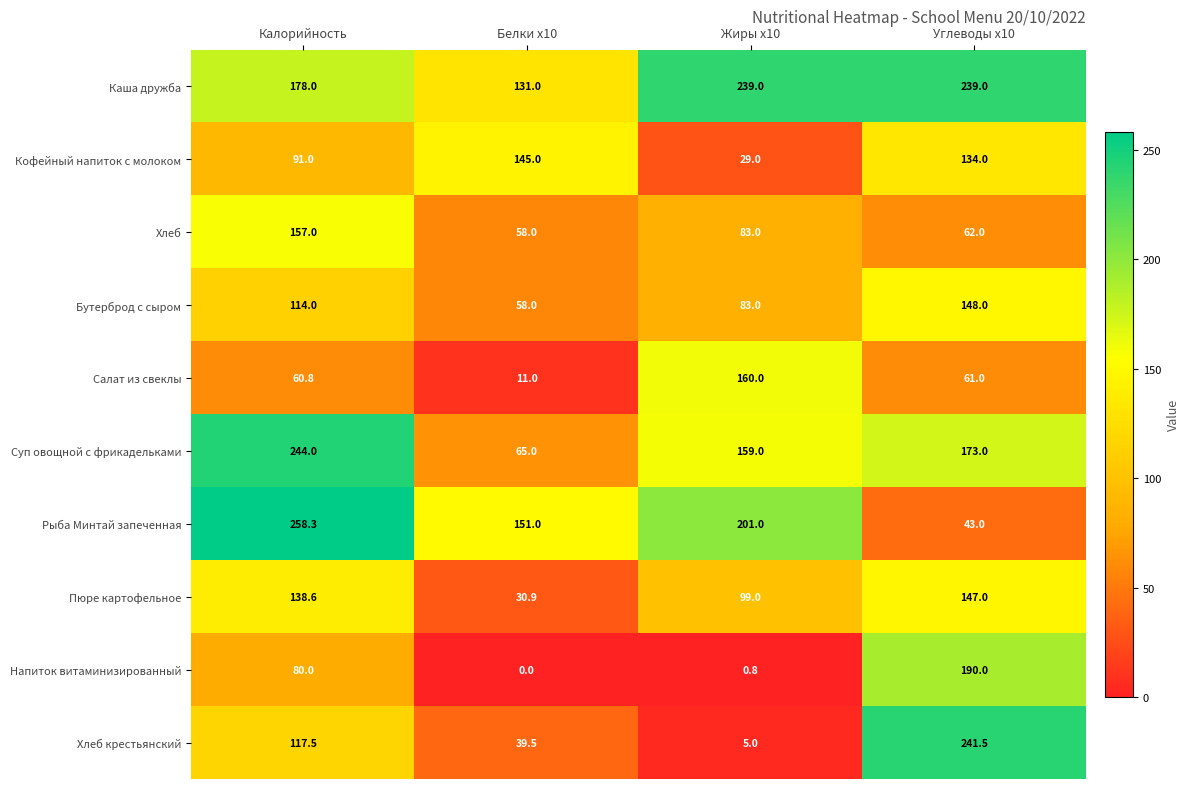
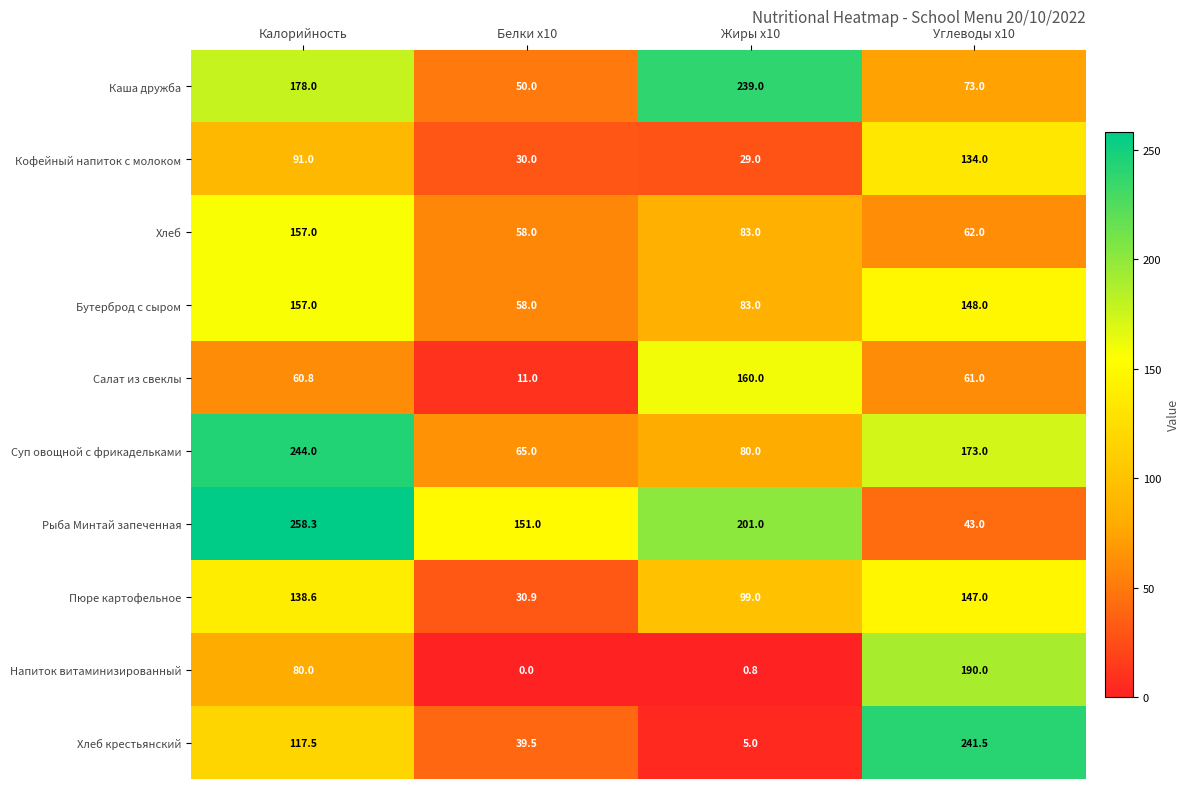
Каша дружба, Белки x10: 131.0 -> 50.0
Каша дружба, Углеводы x10: 239.0 -> 73.0
Кофейный напиток с молоком, Белки x10: 145.0 -> 30.0
Бутерброд с сыром, Калорийность: 114.0 -> 157.0
Суп овощной с фрикадельками, Жиры x10: 159.0 -> 80.0
